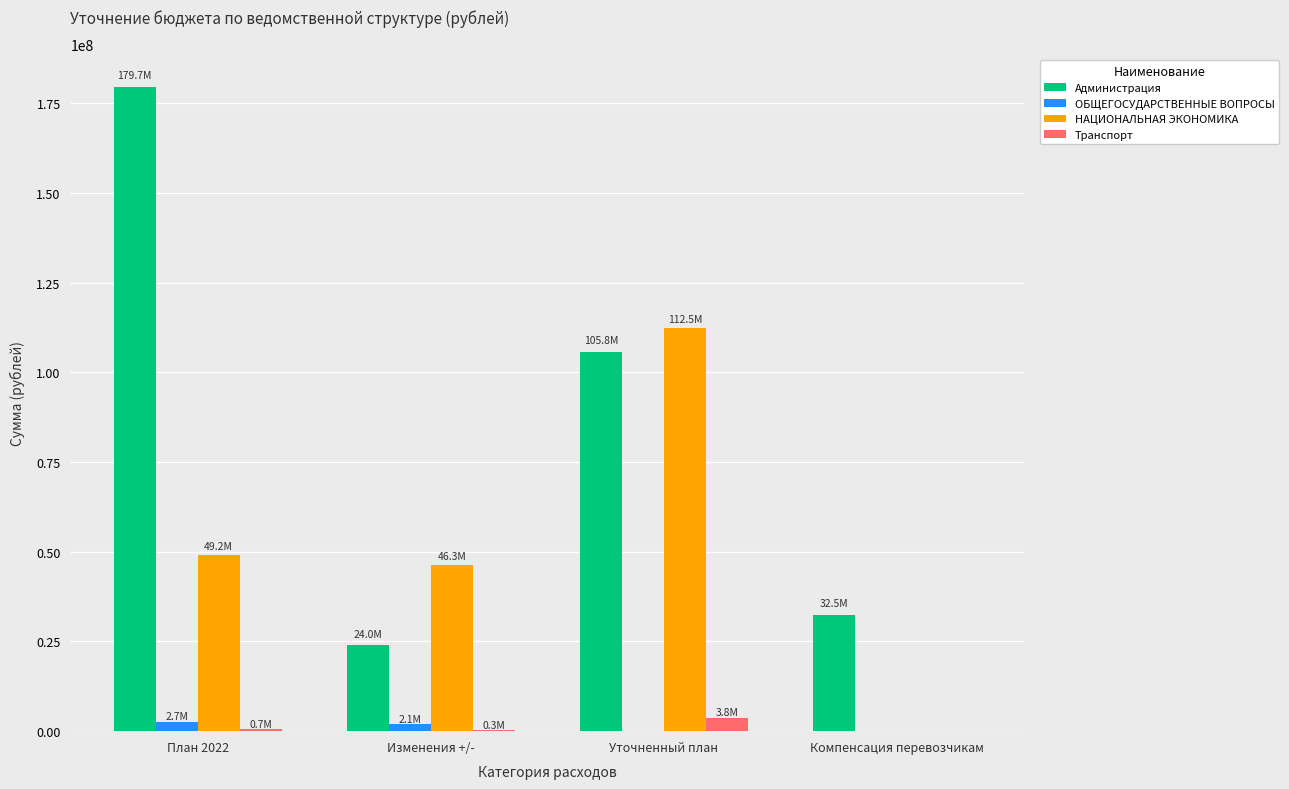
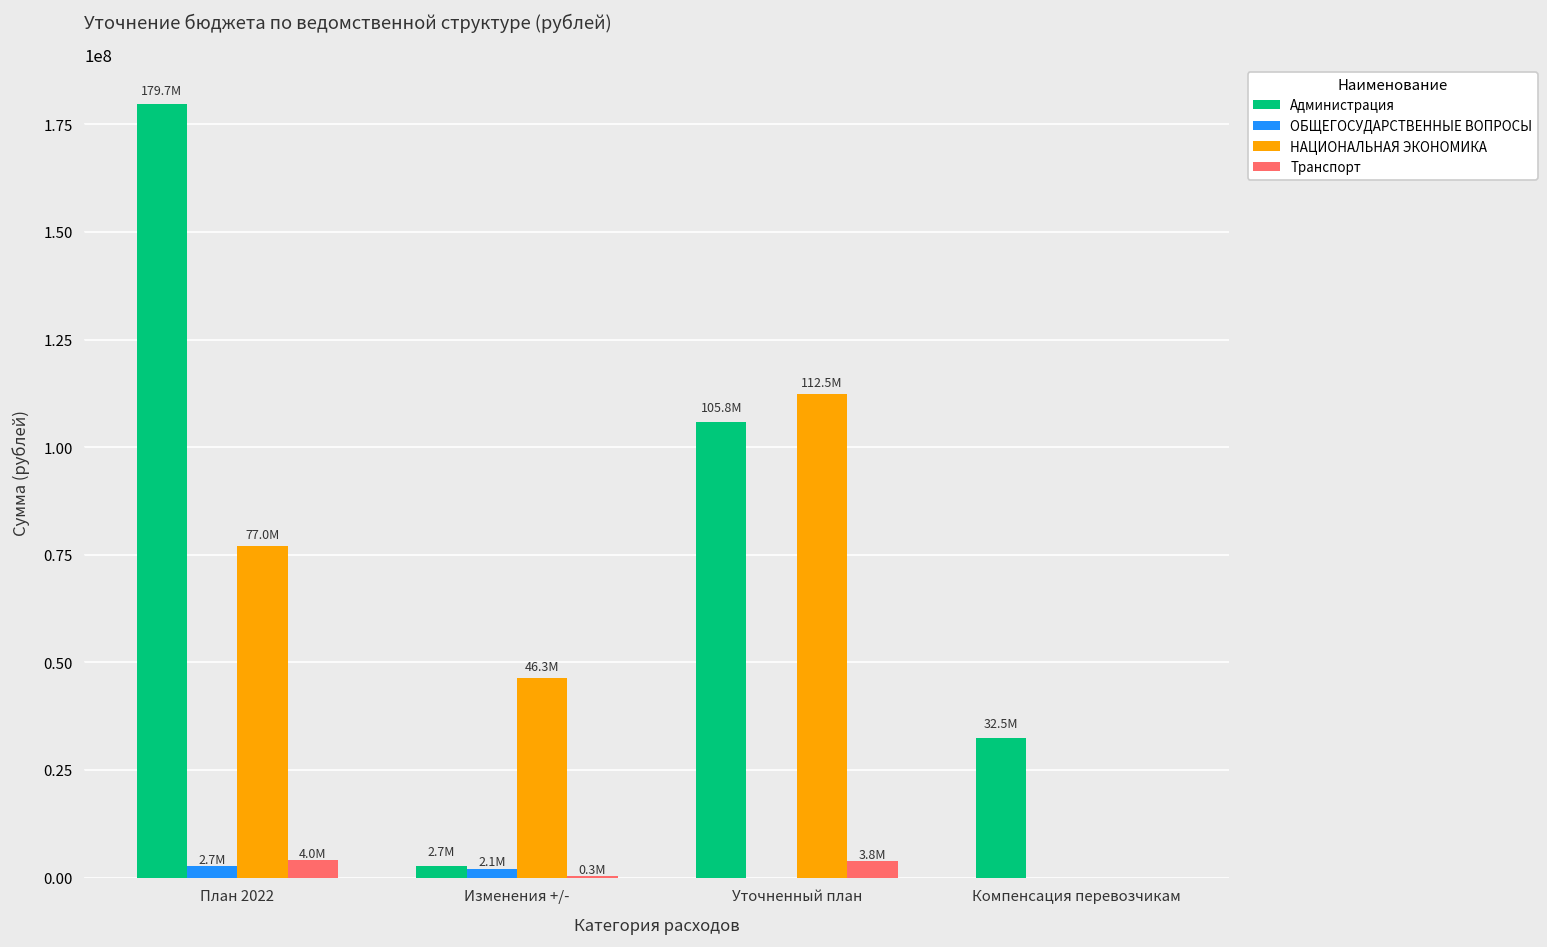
НАЦИОНАЛЬНАЯ ЭКОНОМИКА, План 2022: 49.2M -> 77.0M
Транспорт, План 2022: 0.7M -> 4.0M
Администрация, Изменения +/-: 24.0M -> 2.7M
